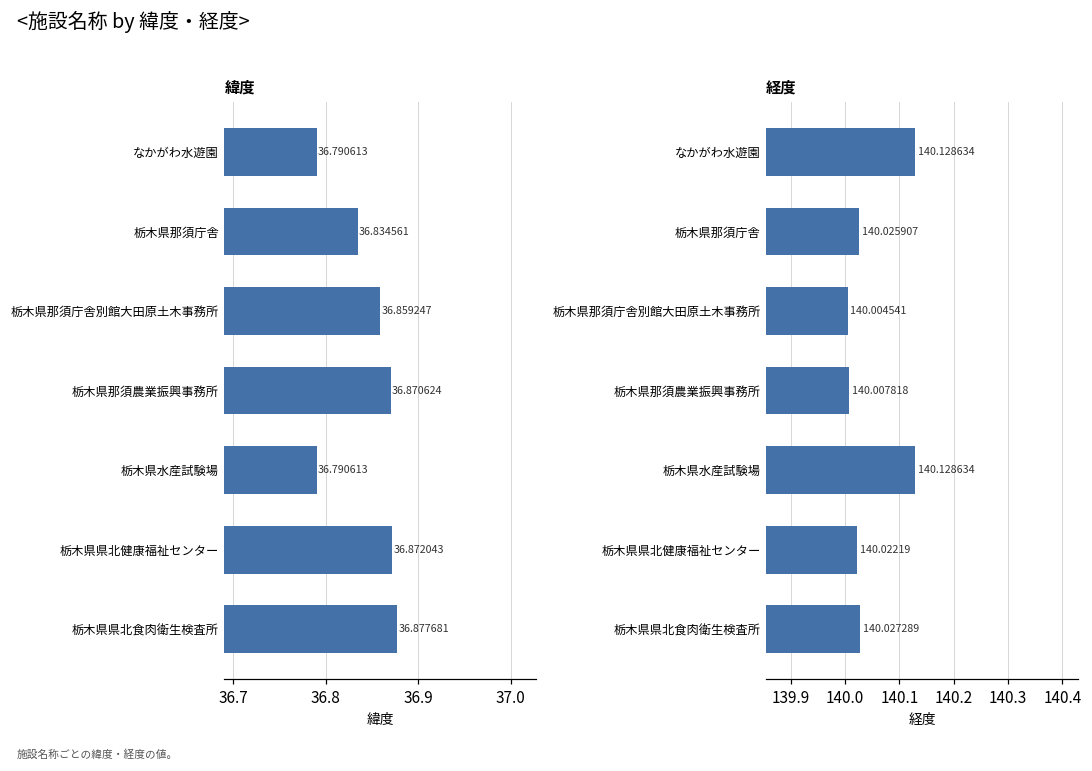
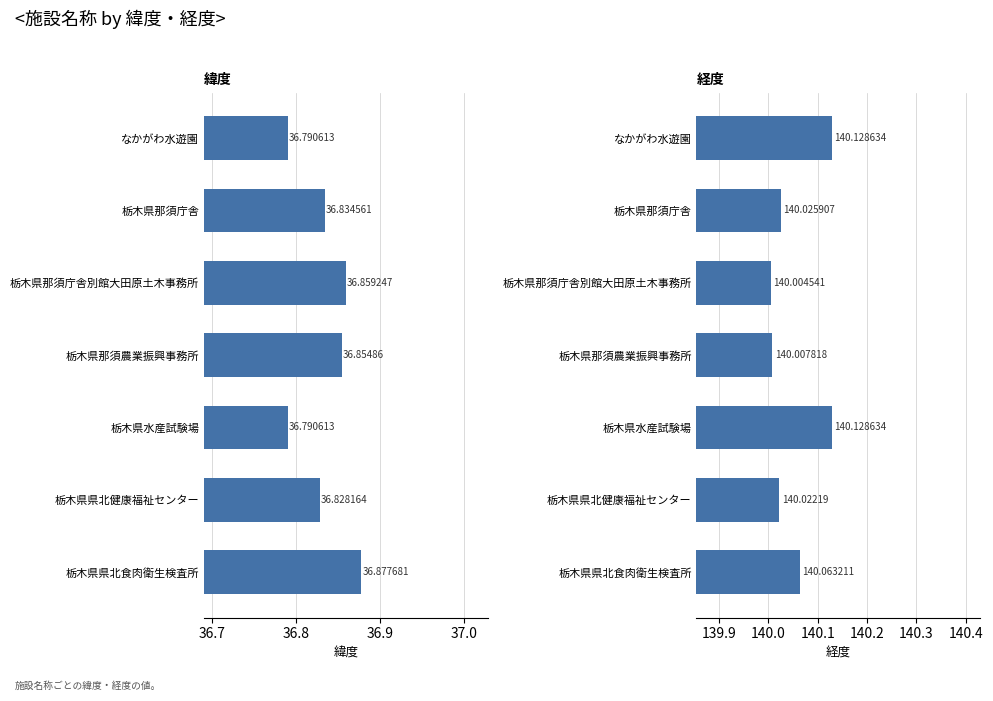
緯度, 栃木県那須農業振興事務所: 36.870624 -> 36.85486
緯度, 栃木県県北健康福祉センター: 36.872043 -> 36.828164
経度, 栃木県県北食肉衛生検査所: 140.027289 -> 140.063211
